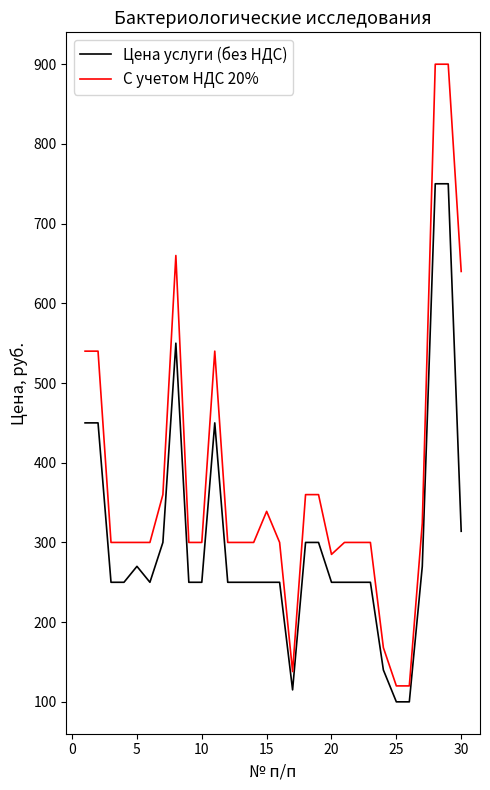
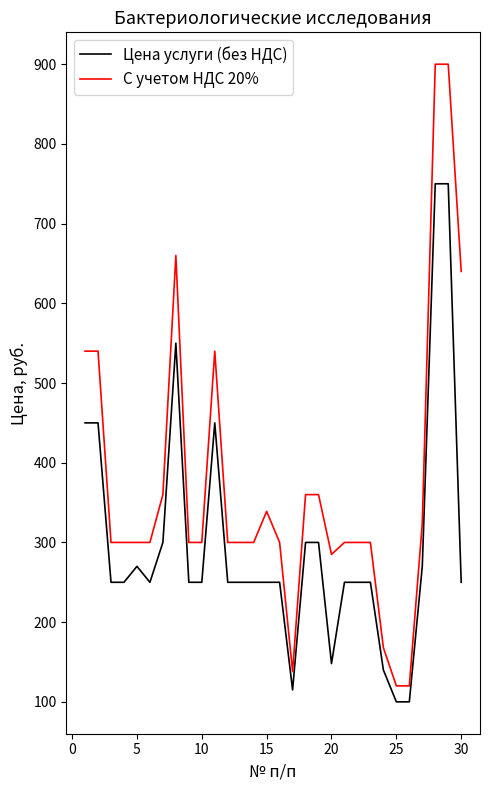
Цена услуги (без НДС), 20: 250 -> 150
Цена услуги (без НДС), 30: 310 -> 250
